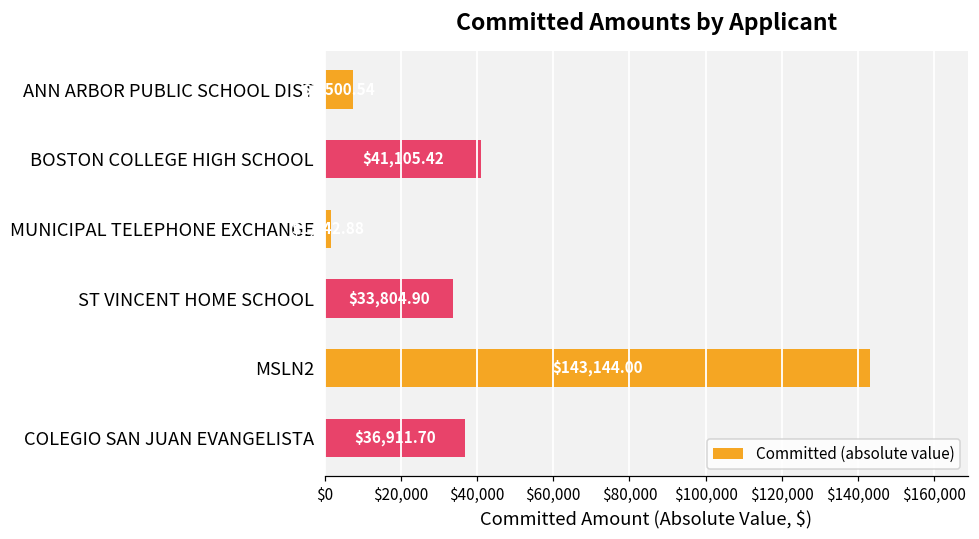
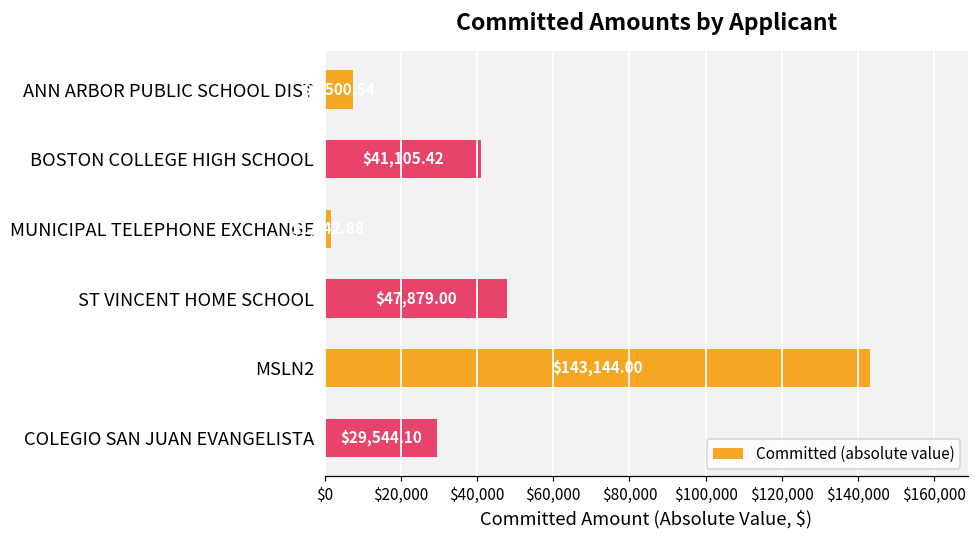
ST VINCENT HOME SCHOOL: $33,804.90 -> $47,879.00
COLEGIO SAN JUAN EVANGELISTA: $36,911.70 -> $29,544.10
